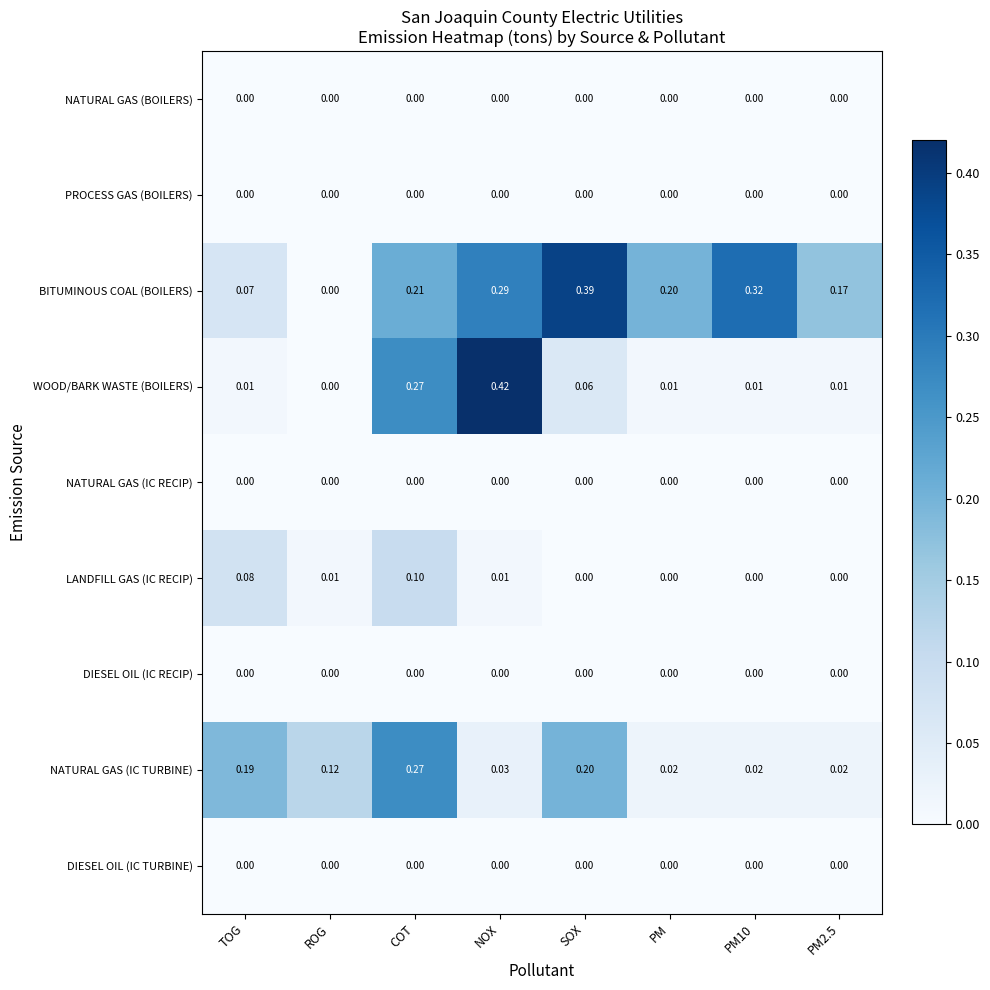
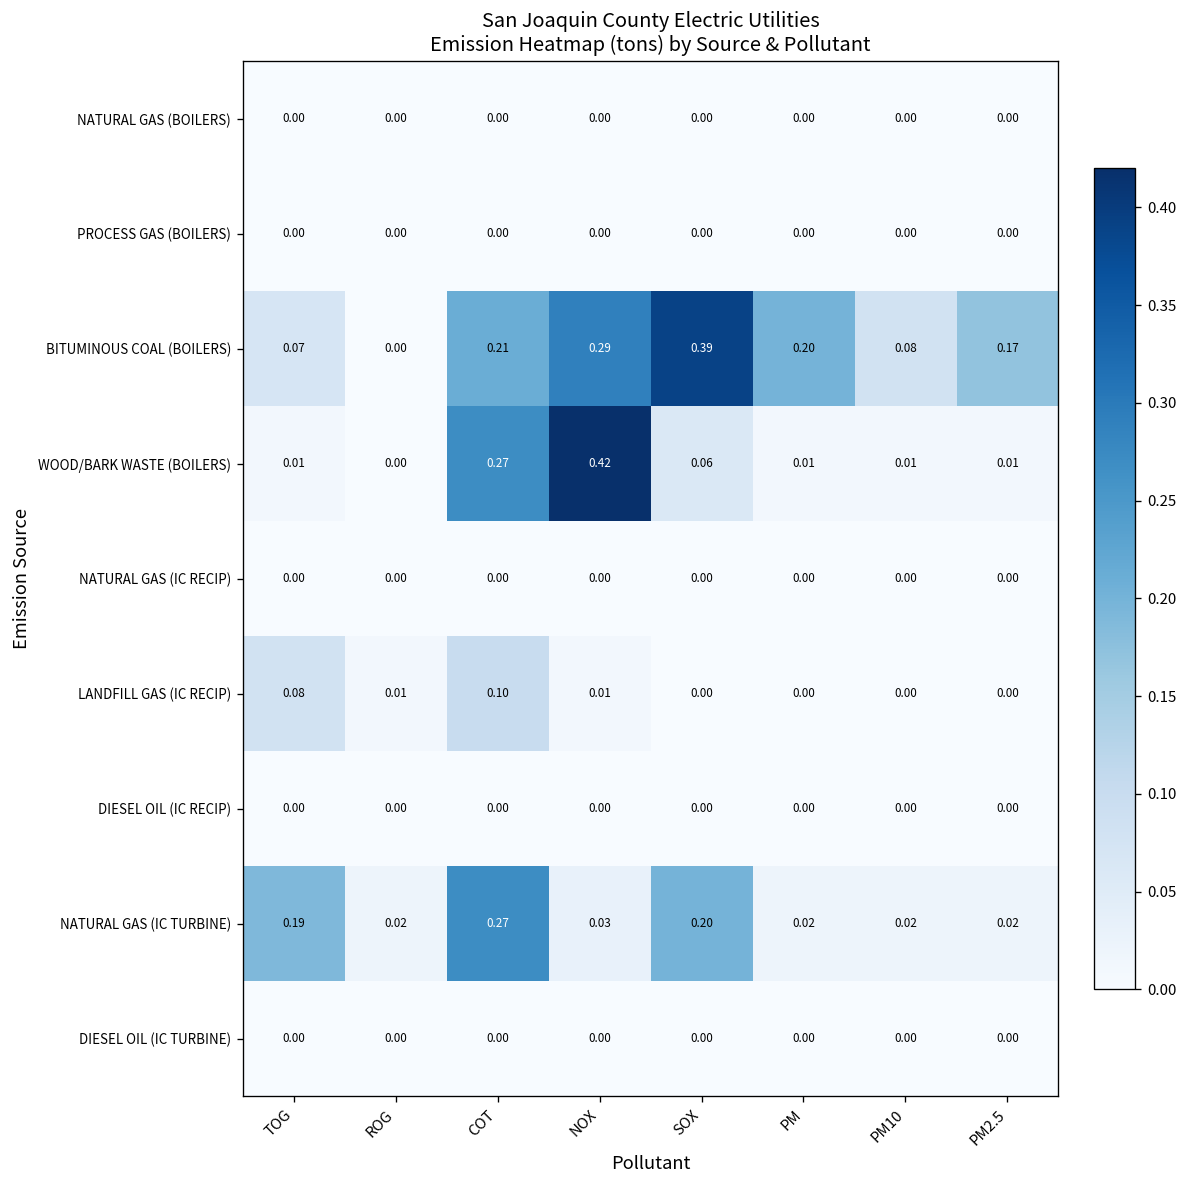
BITUMINOUS COAL (BOILERS), PM10: 0.32 -> 0.08
NATURAL GAS (IC TURBINE), ROG: 0.12 -> 0.02
